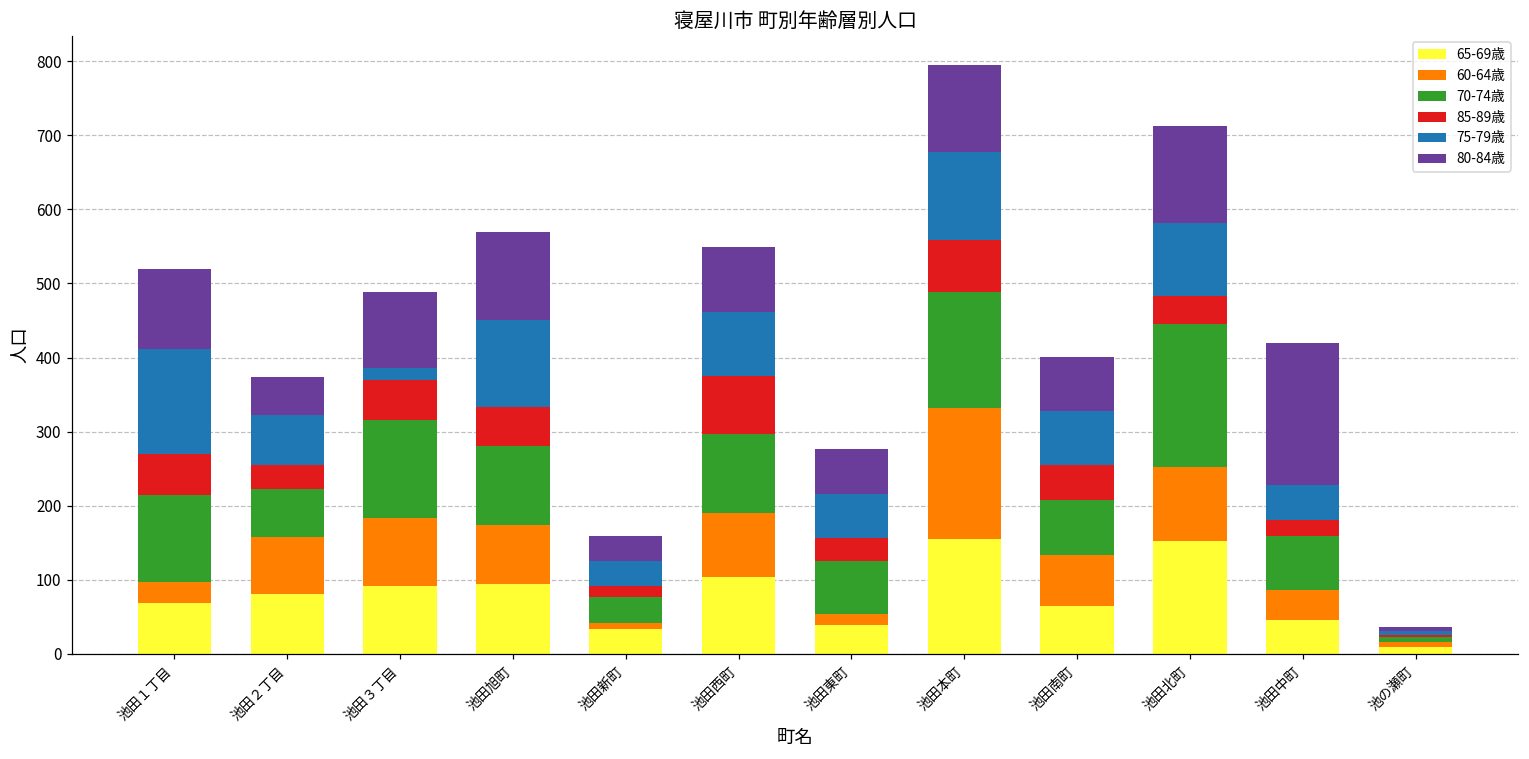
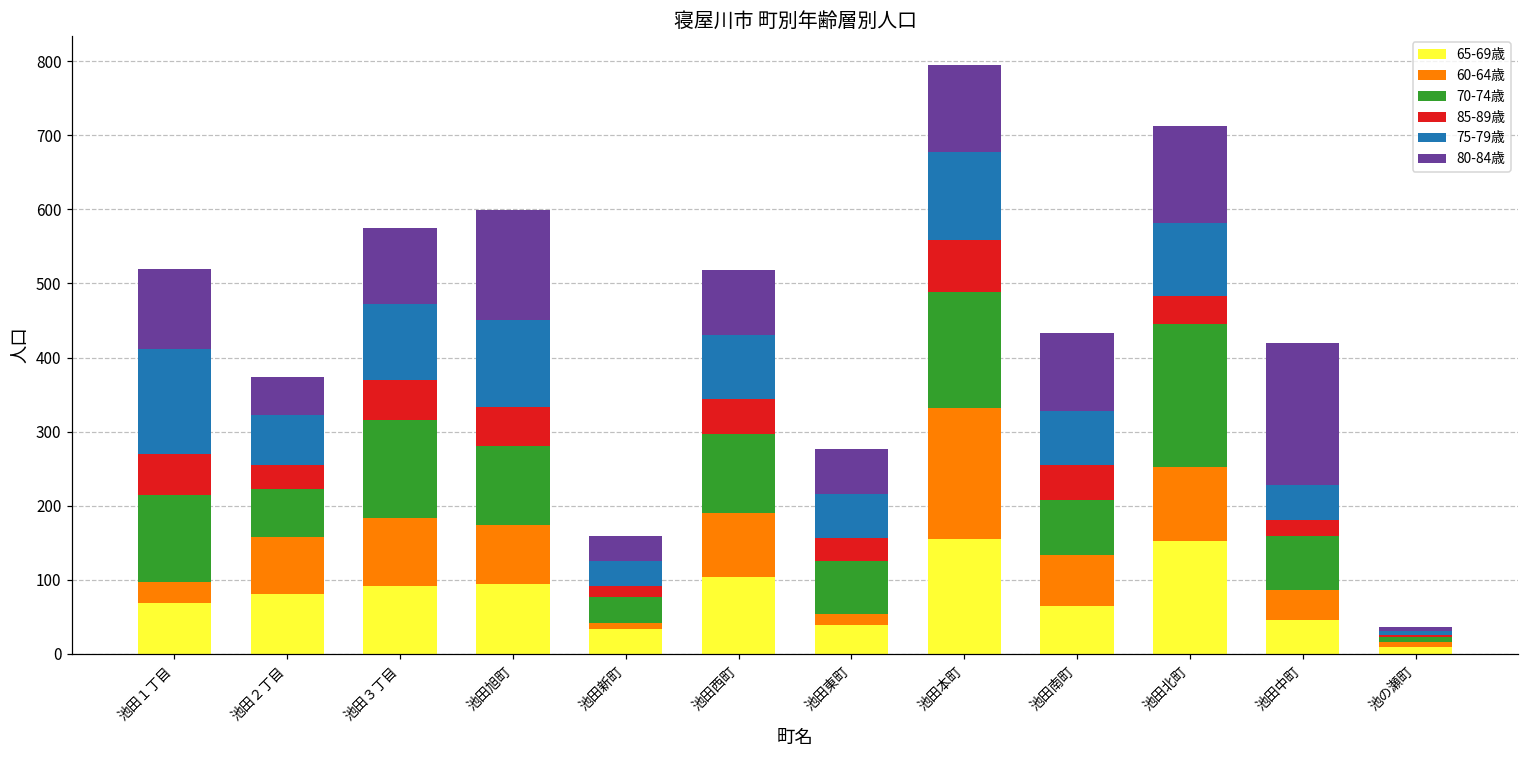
75-79歳, 池田３丁目: 20 -> 100
80-84歳, 池田旭町: 120 -> 150
85-89歳, 池田西町: 80 -> 50
80-84歳, 池田南町: 70 -> 110
